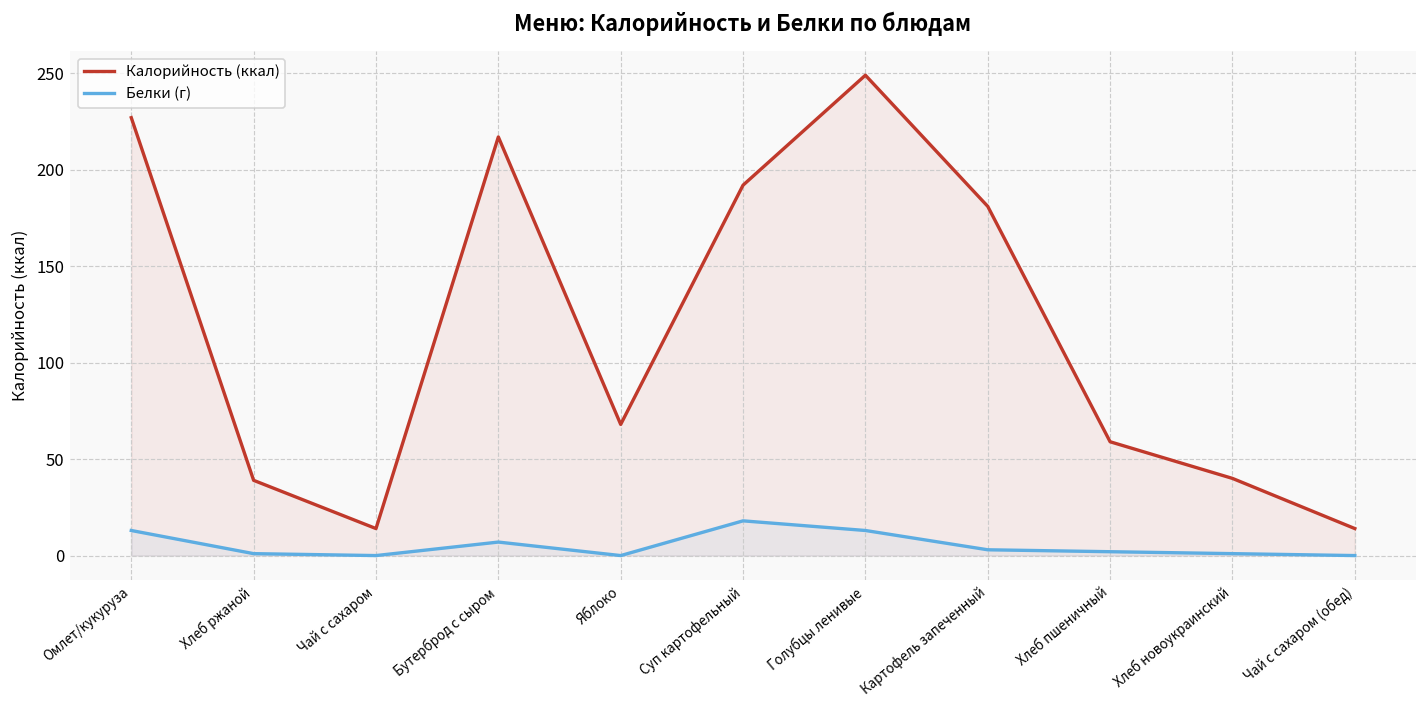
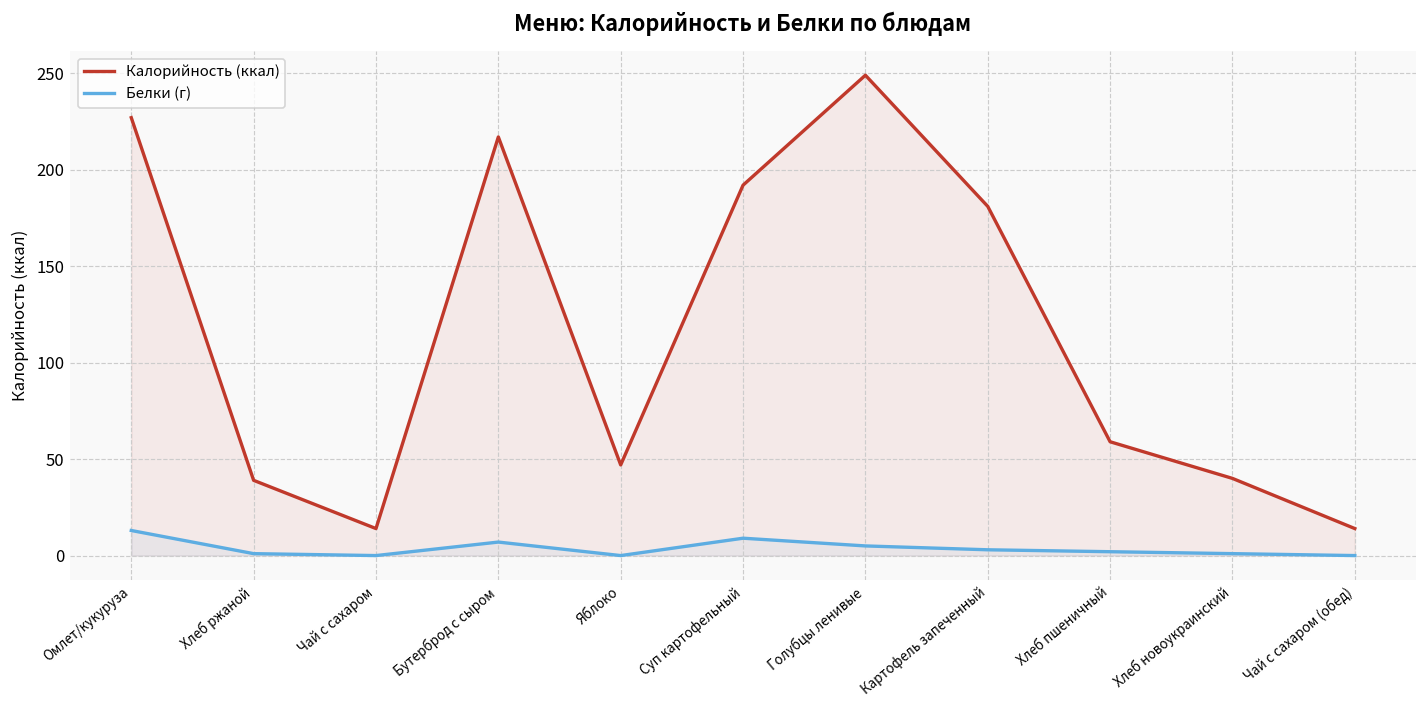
Калорийность (ккал), Яблоко: 68 -> 47
Белки (г), Суп картофельный: 18 -> 9
Белки (г), Голубцы ленивые: 13 -> 5
